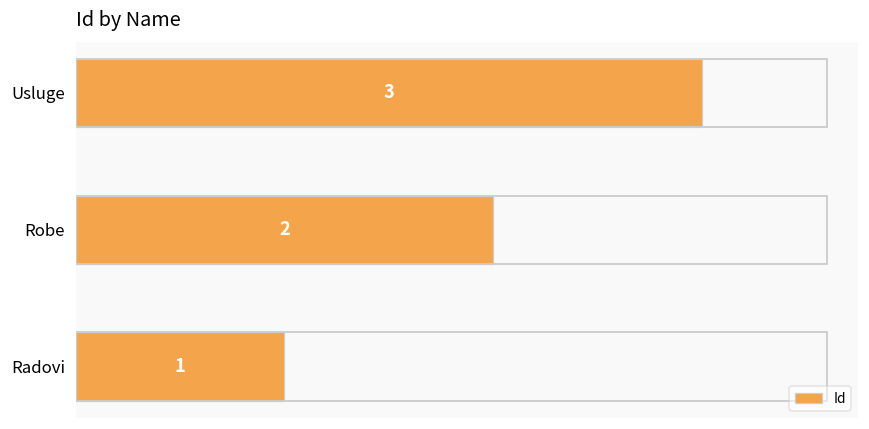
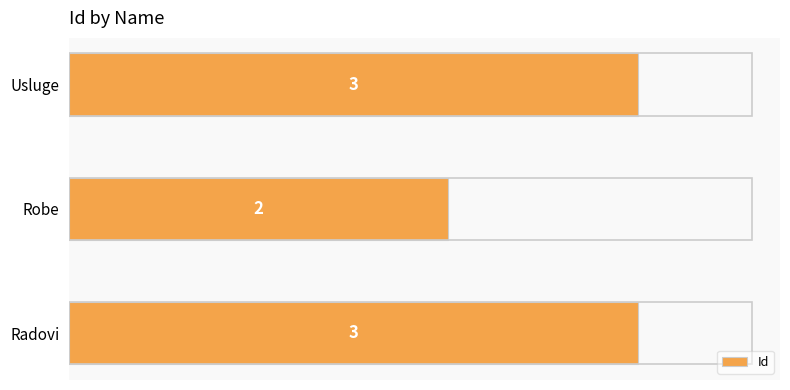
Radovi: 1 -> 3
